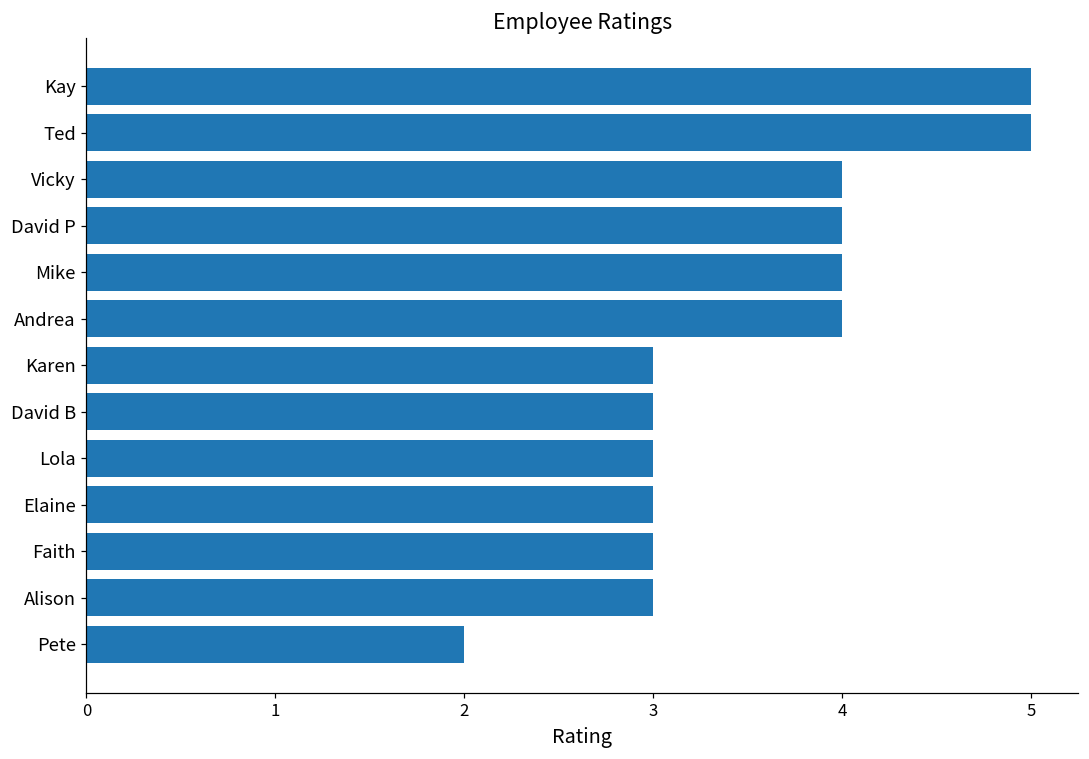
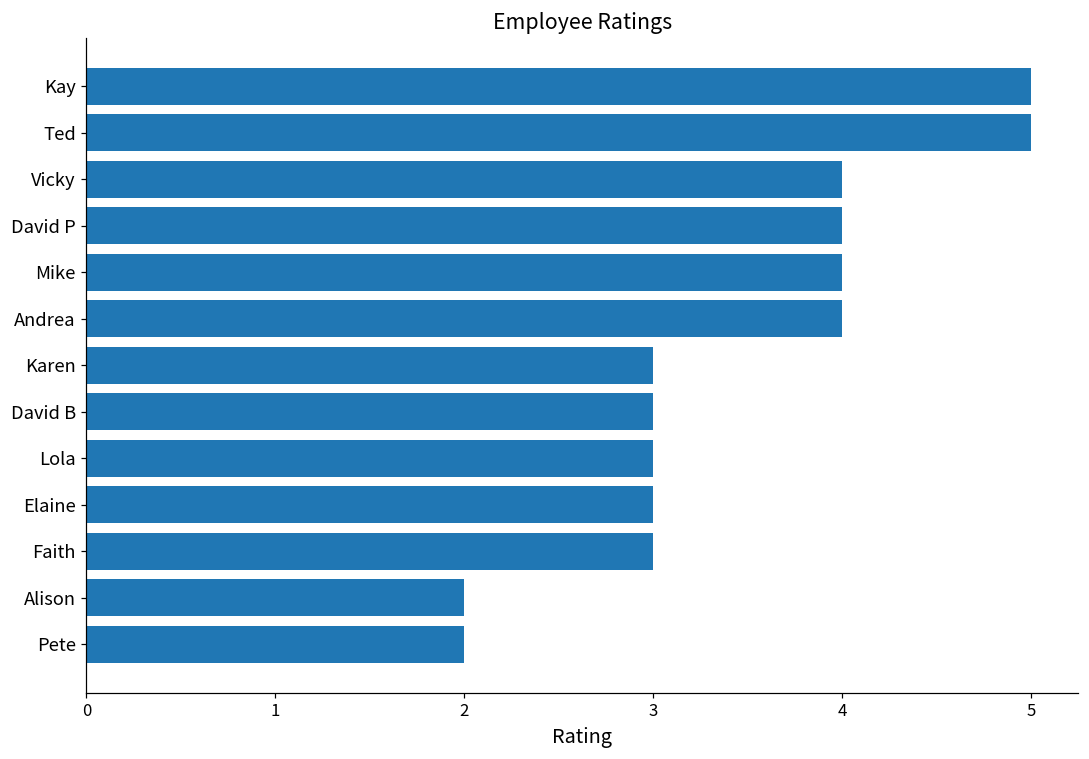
Alison: 3 -> 2
